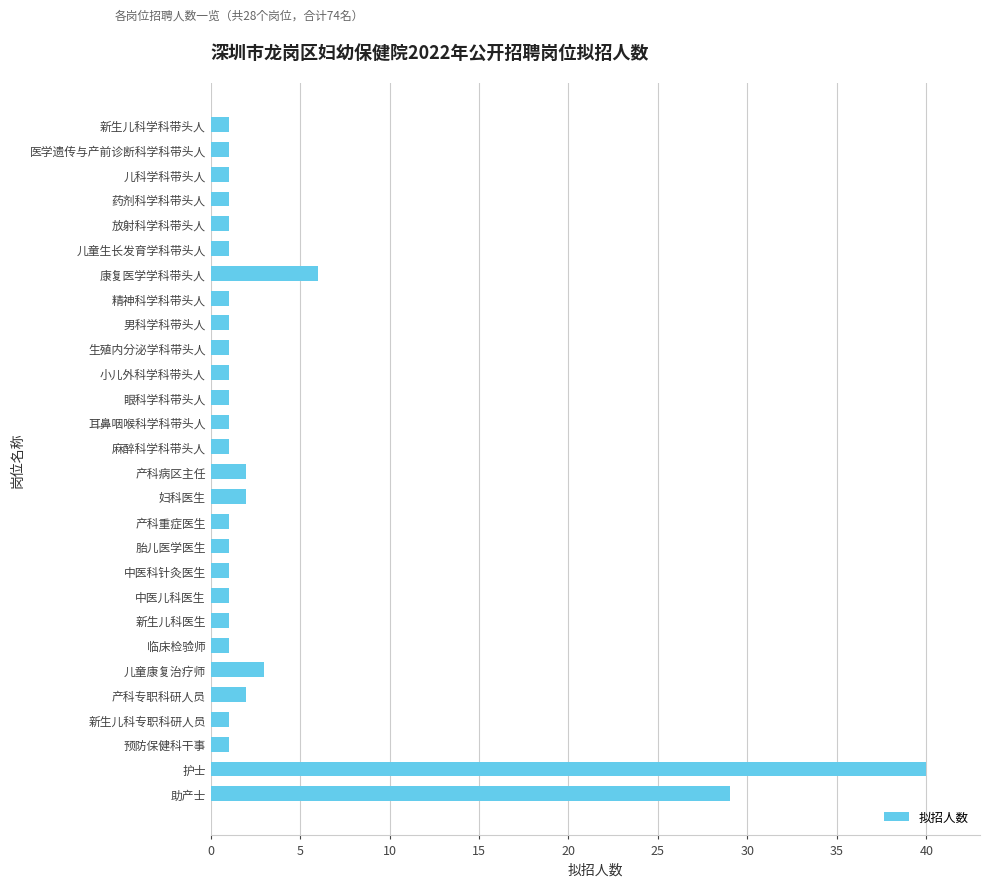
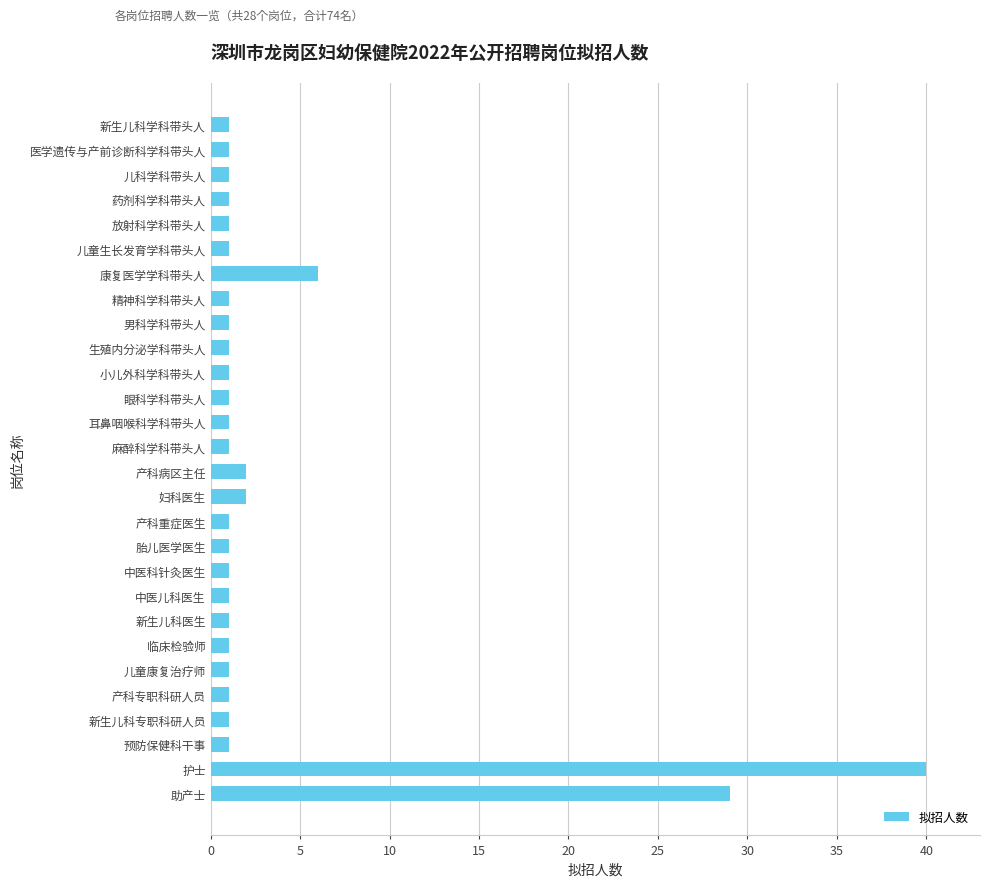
儿童康复治疗师: 3 -> 1
产科专职科研人员: 2 -> 1
